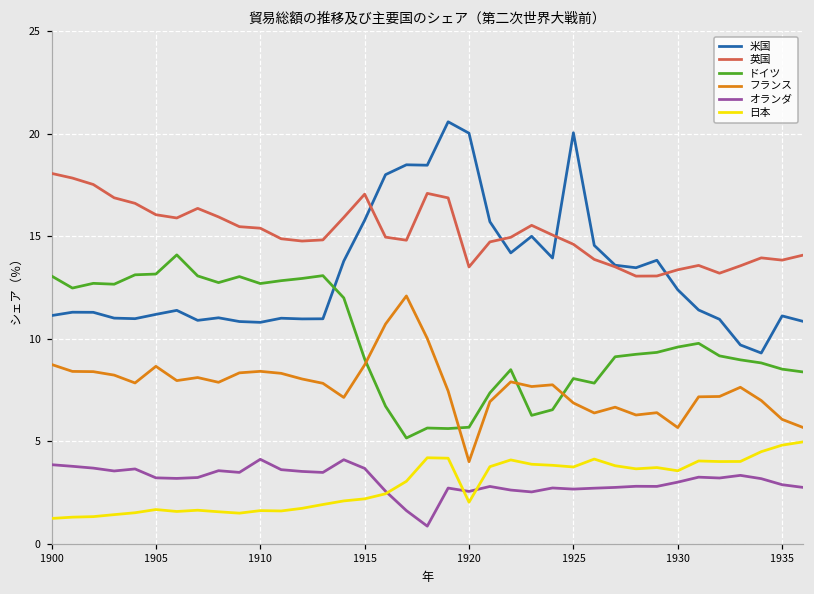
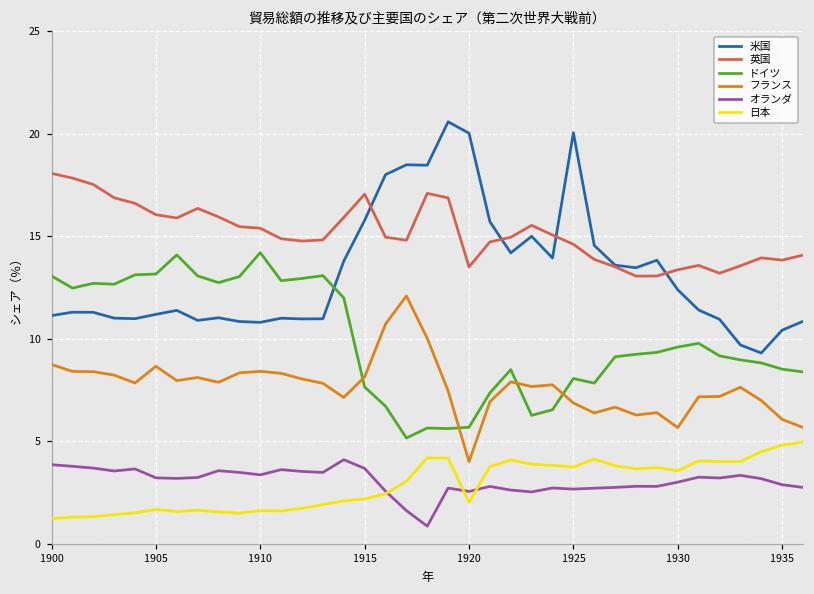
ドイツ, 1910: 12.7 -> 14.2
オランダ, 1910: 4.1 -> 3.4
ドイツ, 1915: 9.0 -> 7.6
フランス, 1915: 8.7 -> 8.1
米国, 1935: 11.1 -> 10.4
